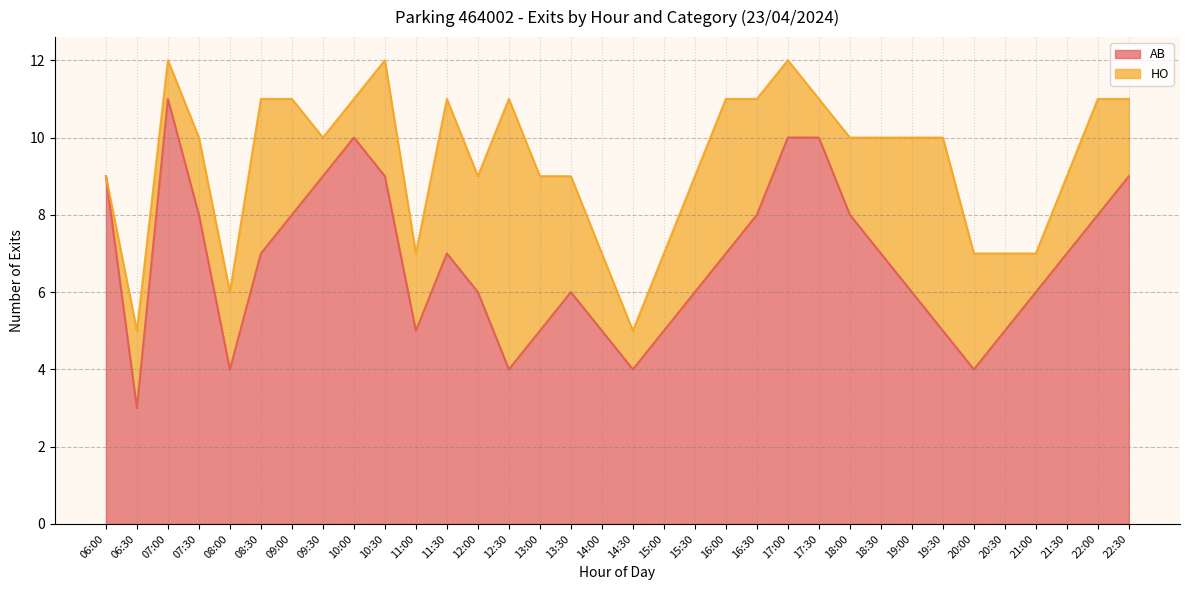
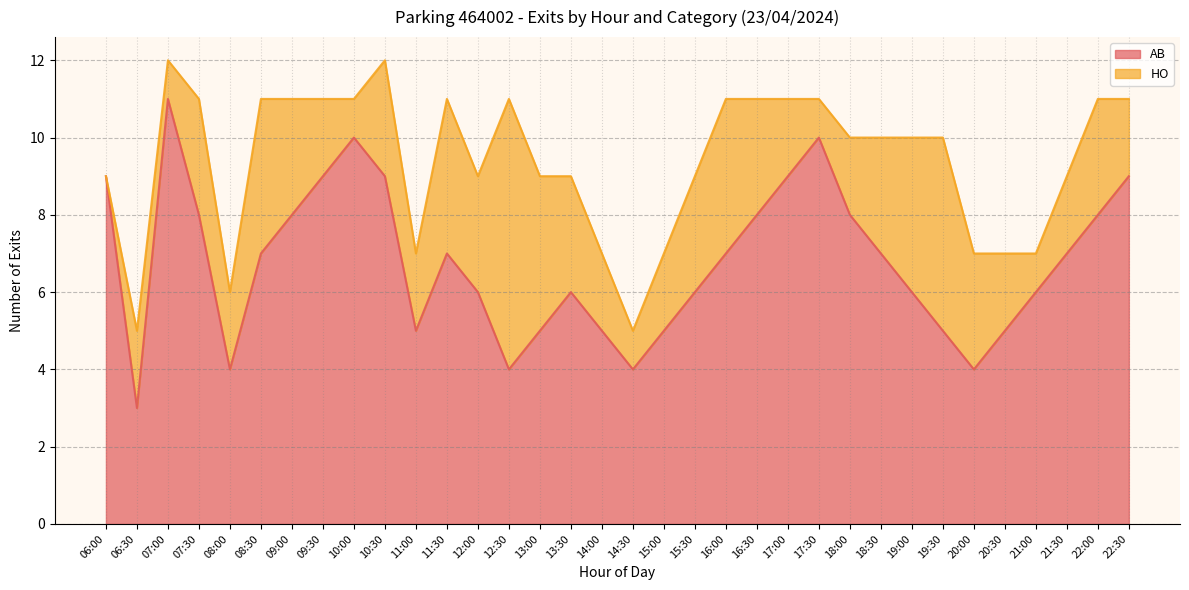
HO, 07:30: 2 -> 3
HO, 09:30: 1 -> 2
AB, 17:00: 10 -> 9
